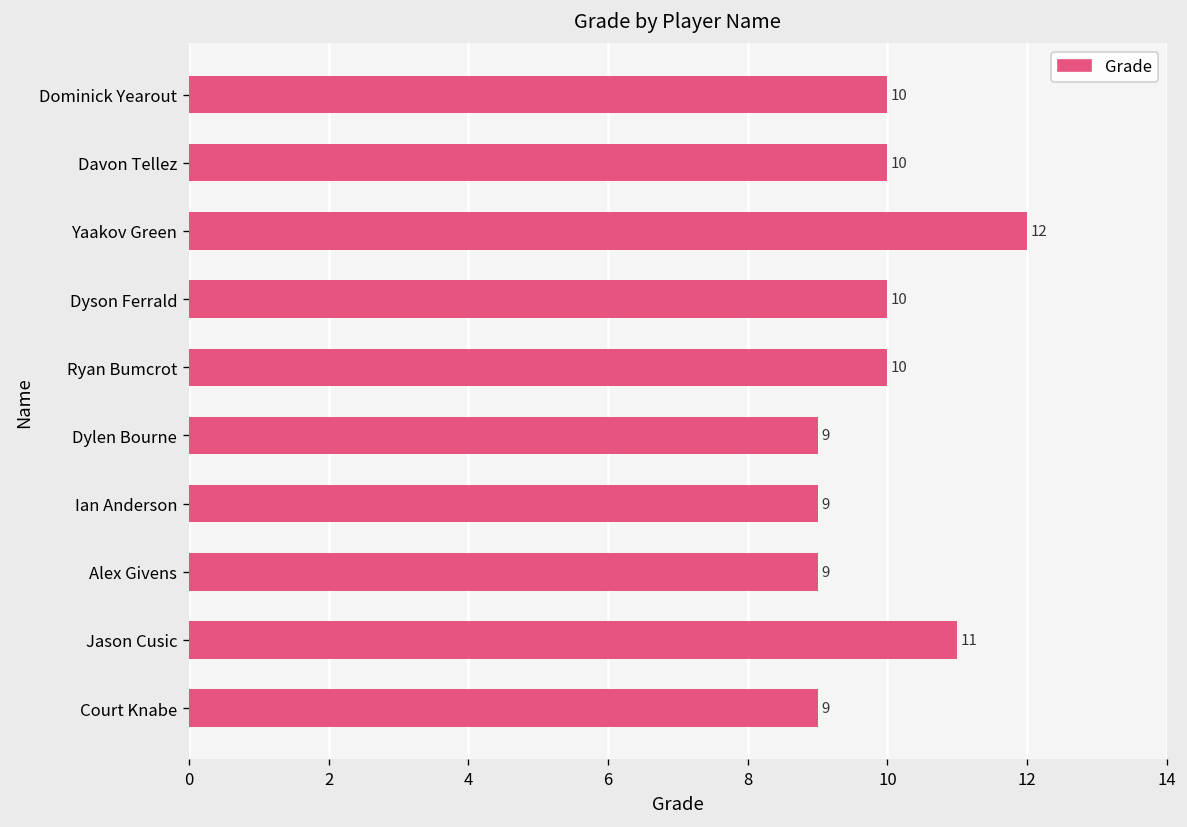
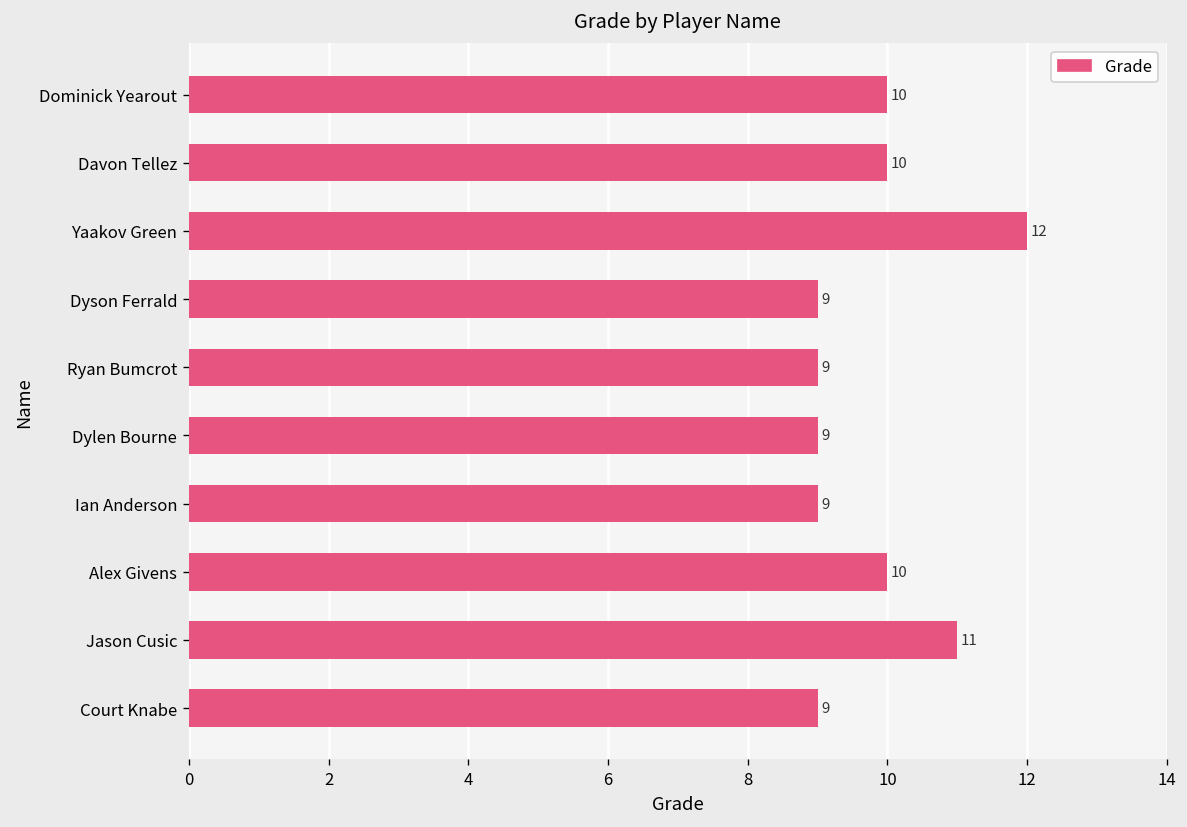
Dyson Ferrald: 10 -> 9
Ryan Bumcrot: 10 -> 9
Alex Givens: 9 -> 10
